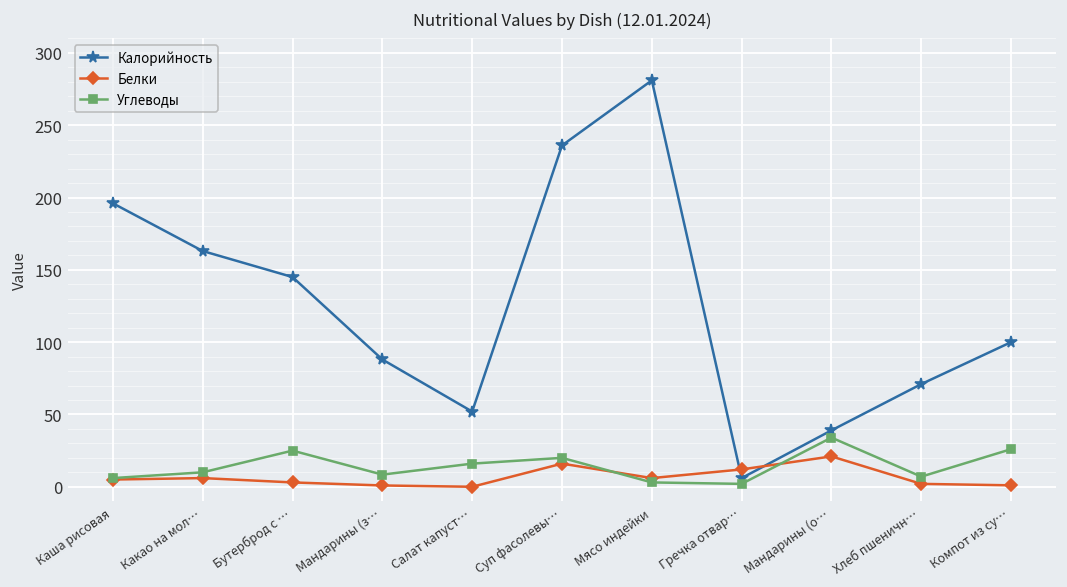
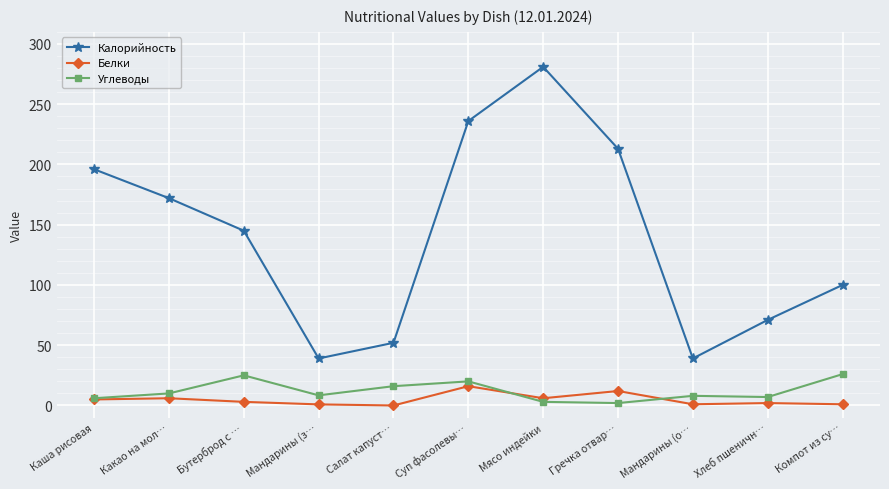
Калорийность, Какао на мол…: 163 -> 172
Калорийность, Мандарины (з…: 88 -> 39
Калорийность, Гречка отвар…: 6 -> 213
Белки, Мандарины (о…: 21 -> 1
Углеводы, Мандарины (о…: 34 -> 8
